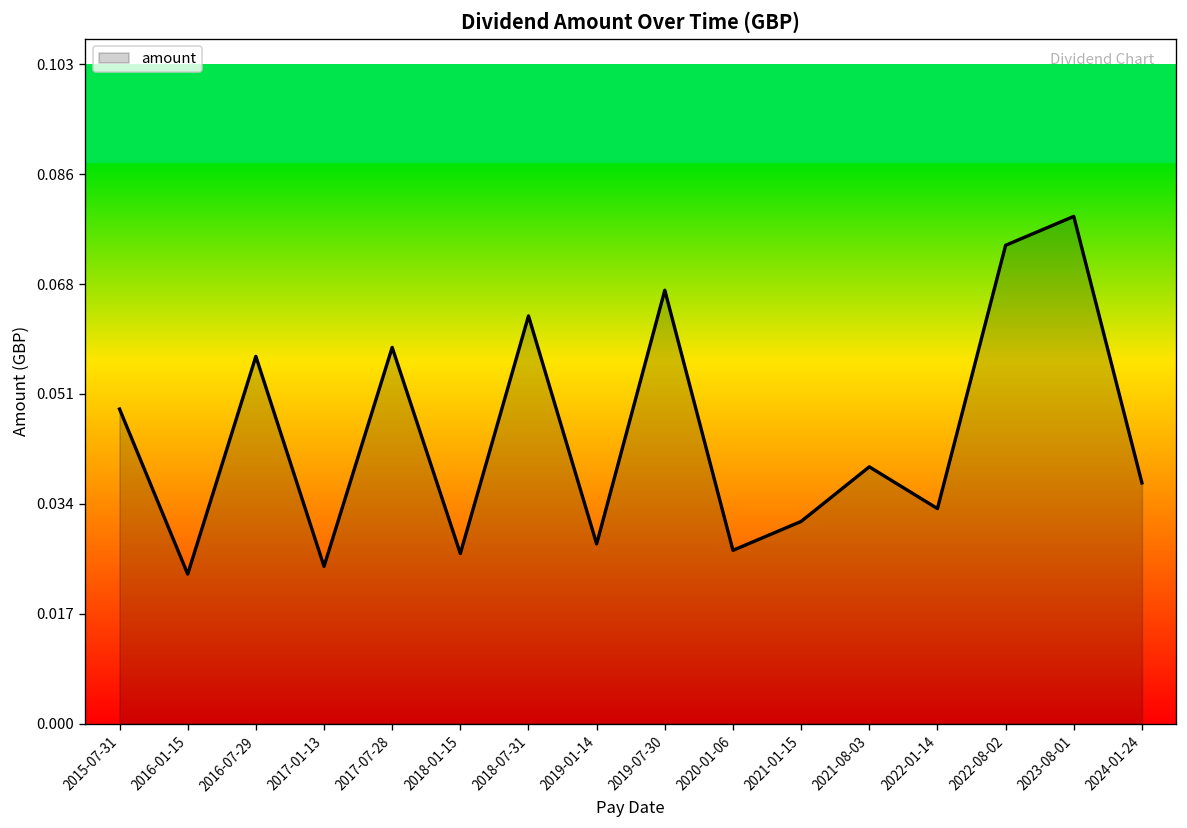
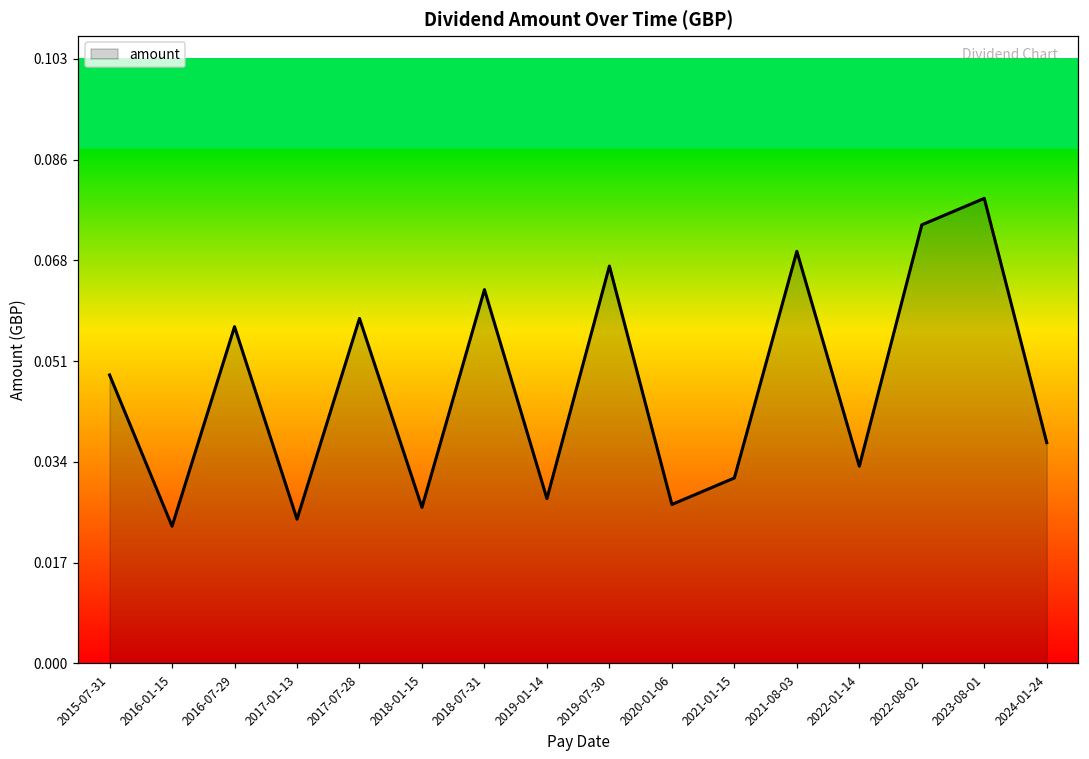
2021-08-03: 0.04 -> 0.07
